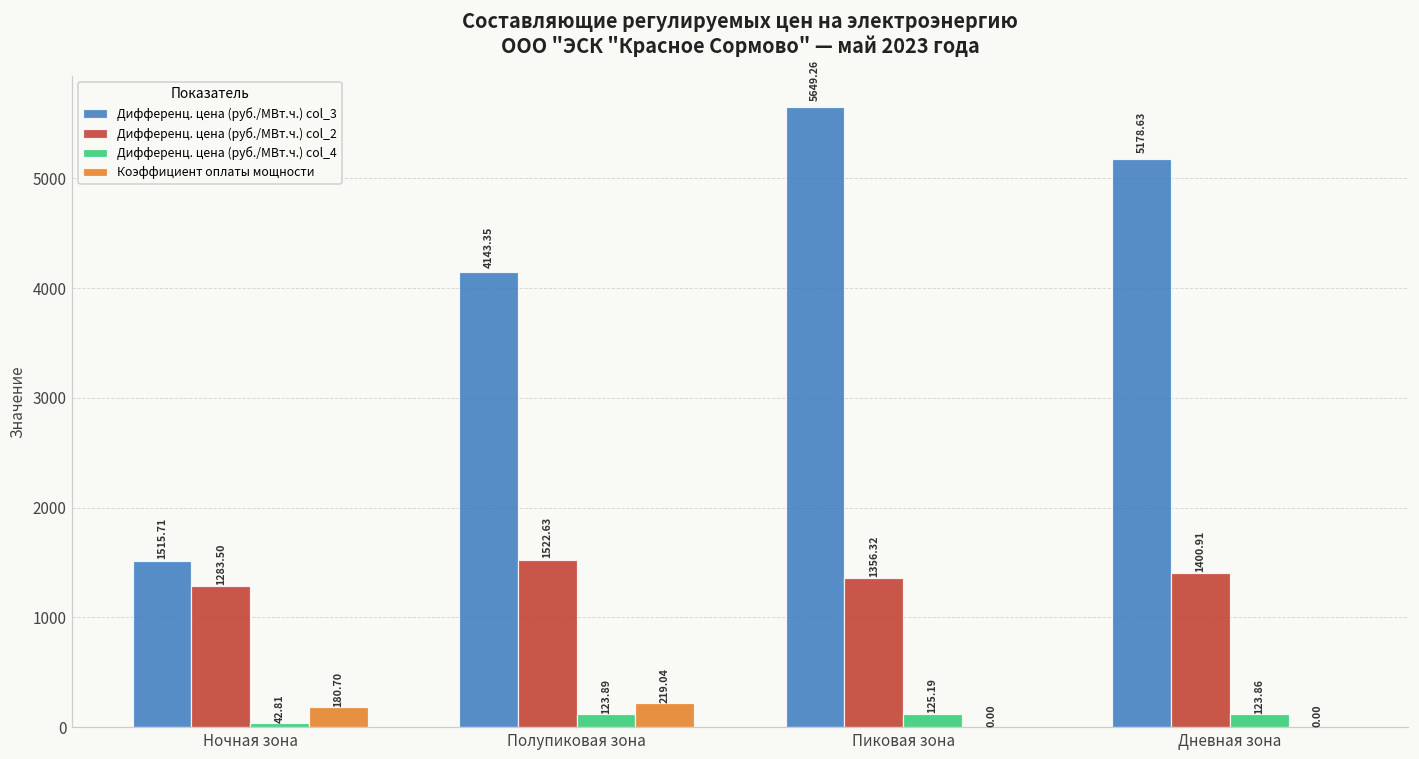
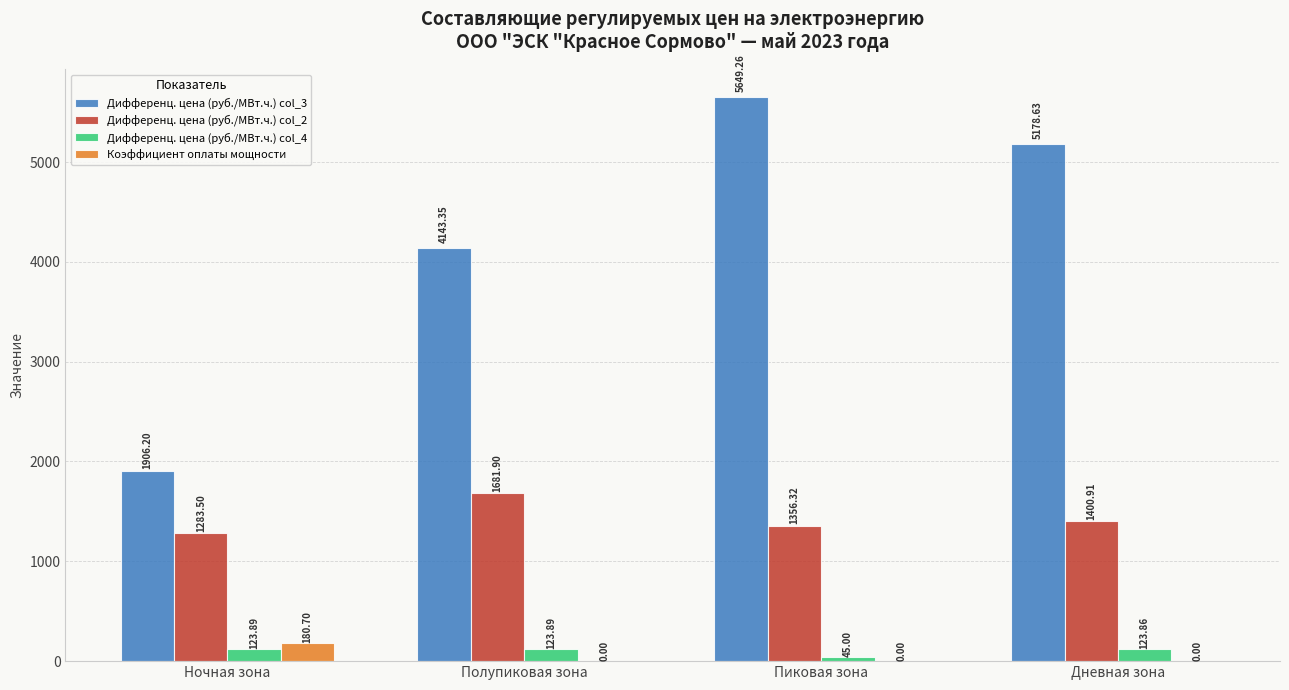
Дифференц. цена (руб./МВт.ч.) col_3, Ночная зона: 1515.71 -> 1906.20
Дифференц. цена (руб./МВт.ч.) col_4, Ночная зона: 42.81 -> 123.89
Дифференц. цена (руб./МВт.ч.) col_2, Полупиковая зона: 1522.63 -> 1681.90
Коэффициент оплаты мощности, Полупиковая зона: 219.04 -> 0.00
Дифференц. цена (руб./МВт.ч.) col_4, Пиковая зона: 125.19 -> 45.00
